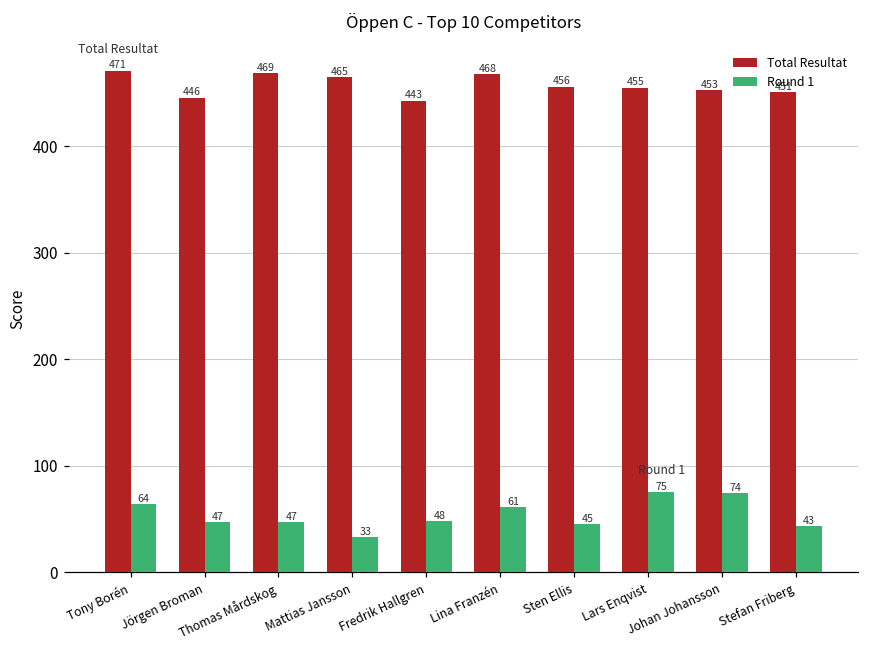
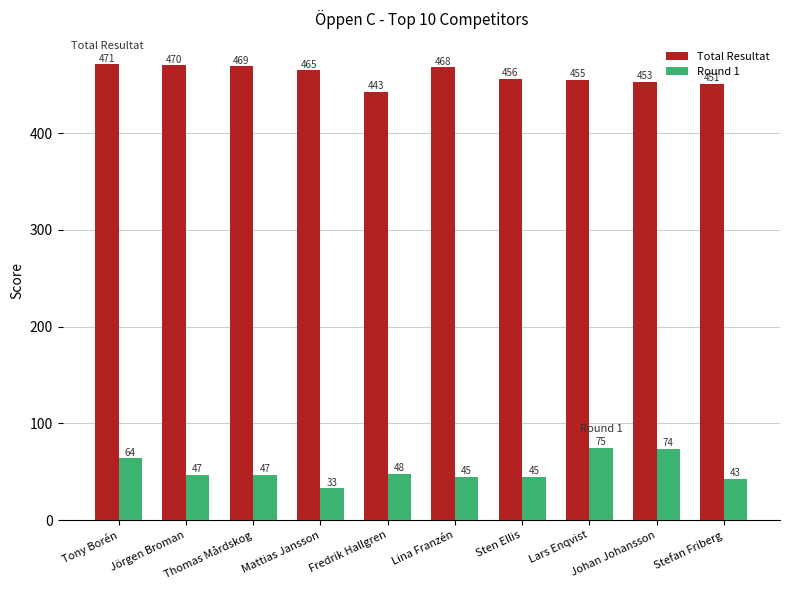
Total Resultat, Jörgen Broman: 446 -> 470
Round 1, Lina Franzén: 61 -> 45
